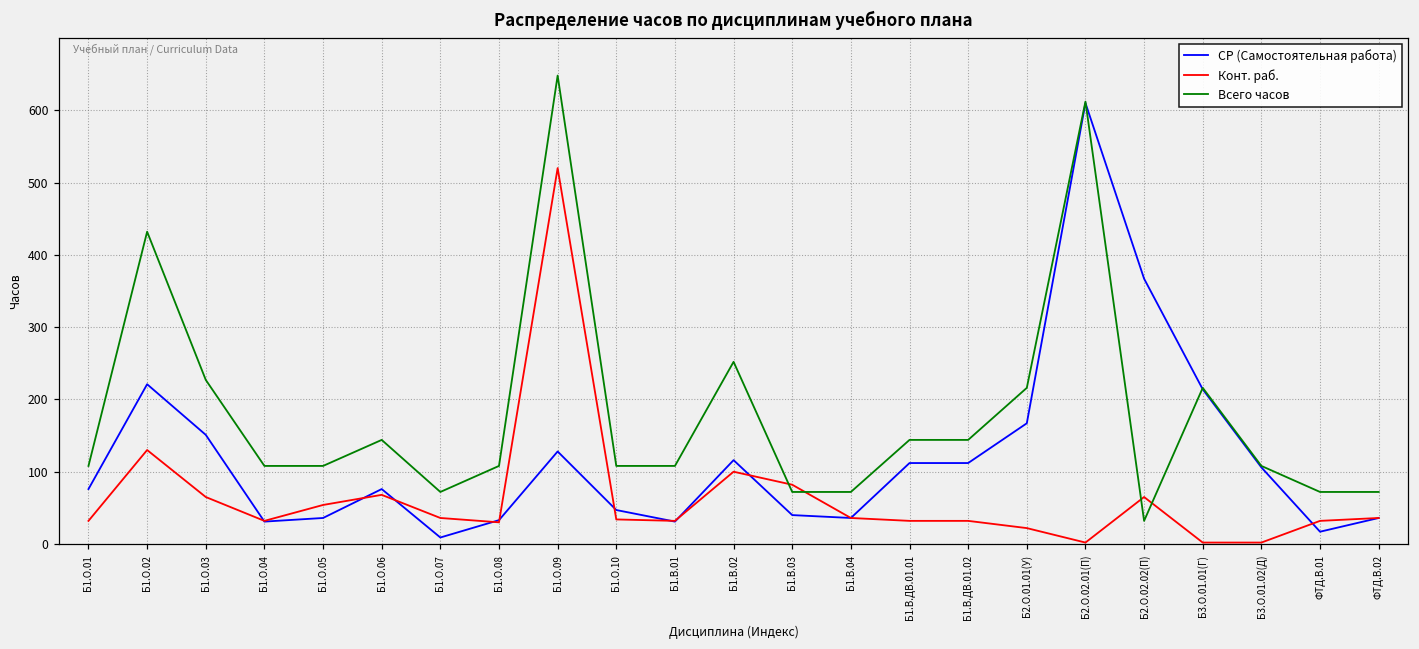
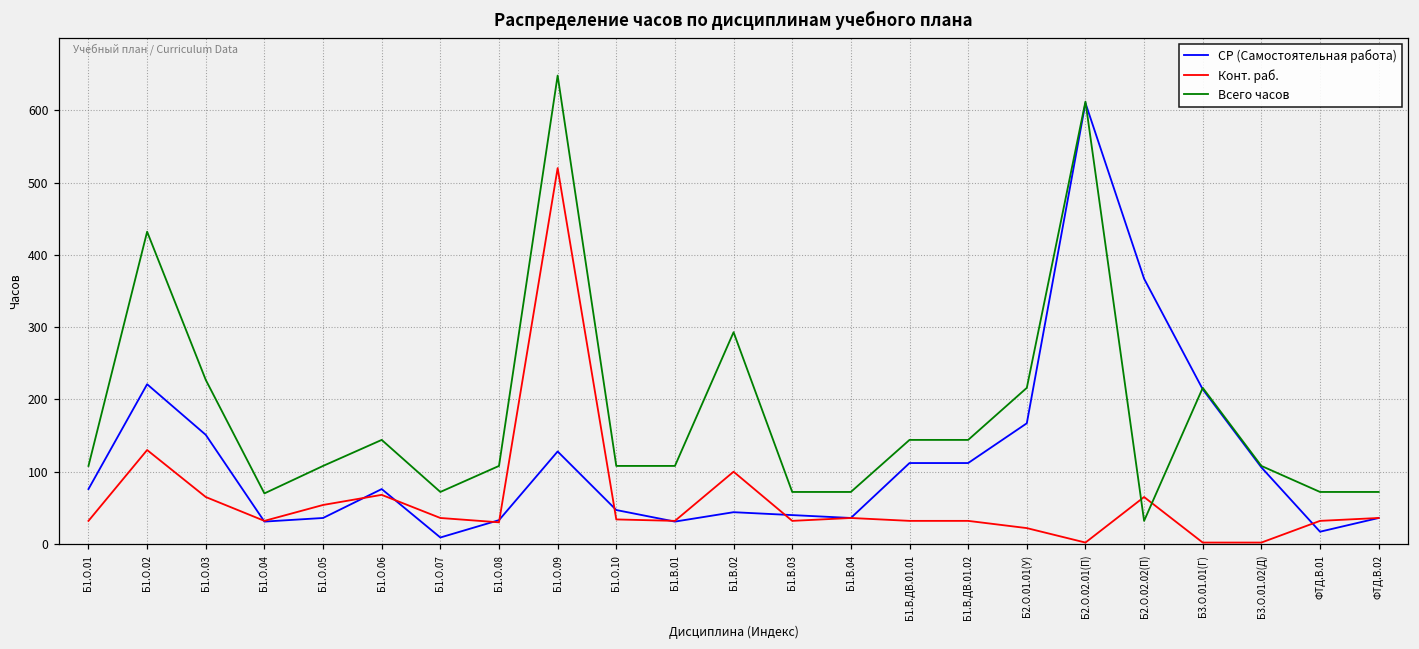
Всего часов, Б1.О.04: 110 -> 70
СР (Самостоятельная работа), Б1.В.02: 120 -> 40
Всего часов, Б1.В.02: 250 -> 290
Конт. раб., Б1.В.03: 80 -> 30
